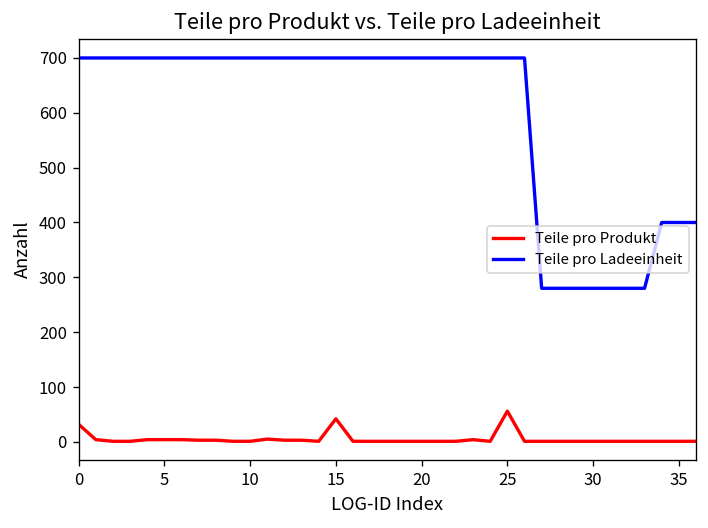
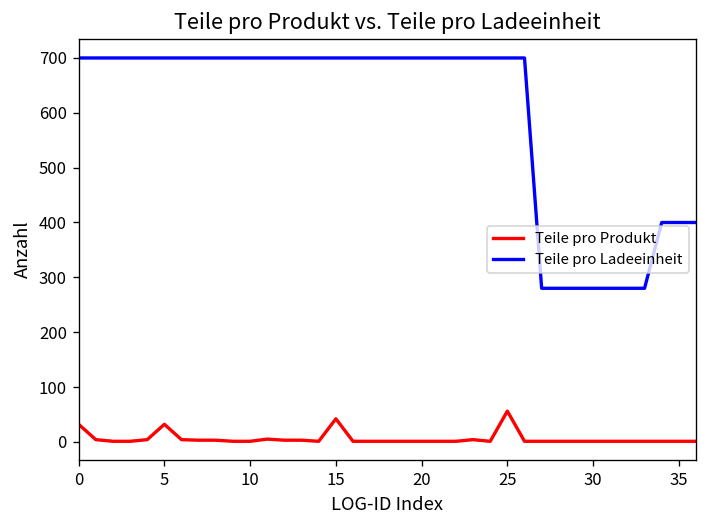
Teile pro Produkt, 5: 0 -> 30
